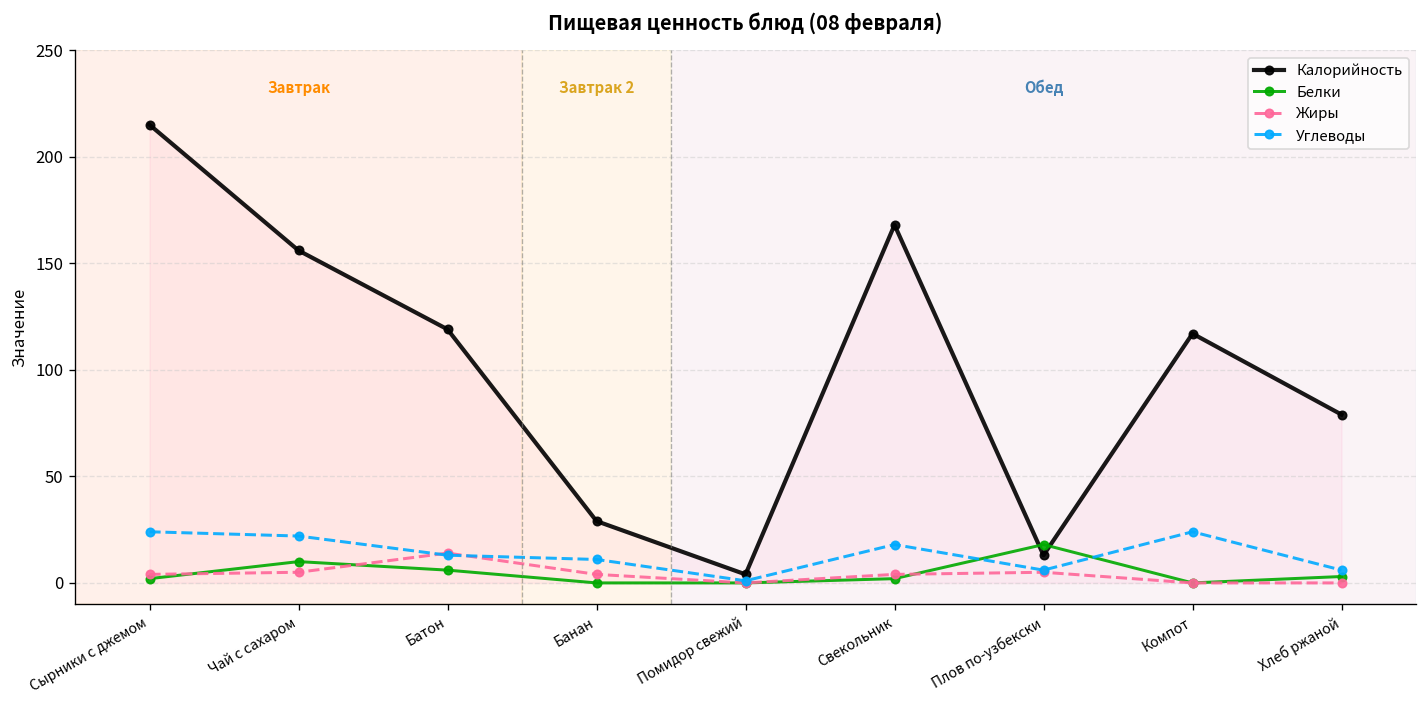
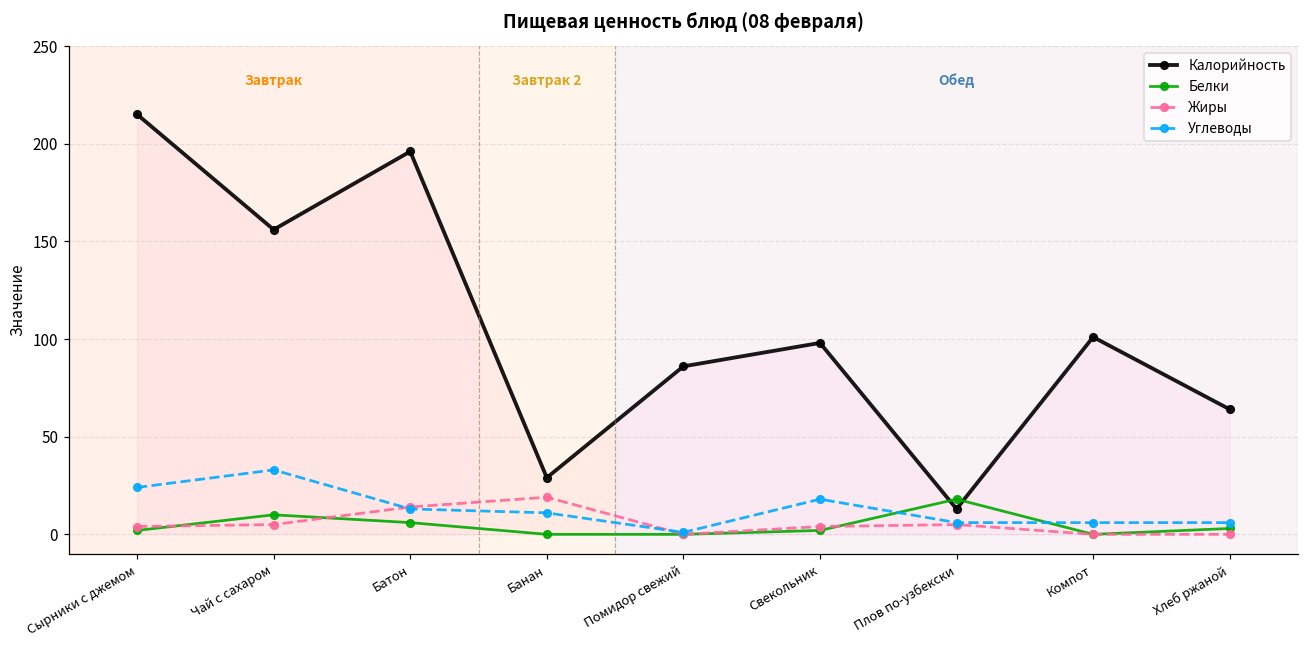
Углеводы, Чай с сахаром: 22 -> 33
Калорийность, Батон: 119 -> 196
Жиры, Банан: 4 -> 19
Калорийность, Помидор свежий: 4 -> 86
Калорийность, Свекольник: 168 -> 98
Калорийность, Компот: 117 -> 101
Углеводы, Компот: 24 -> 6
Калорийность, Хлеб ржаной: 79 -> 64
